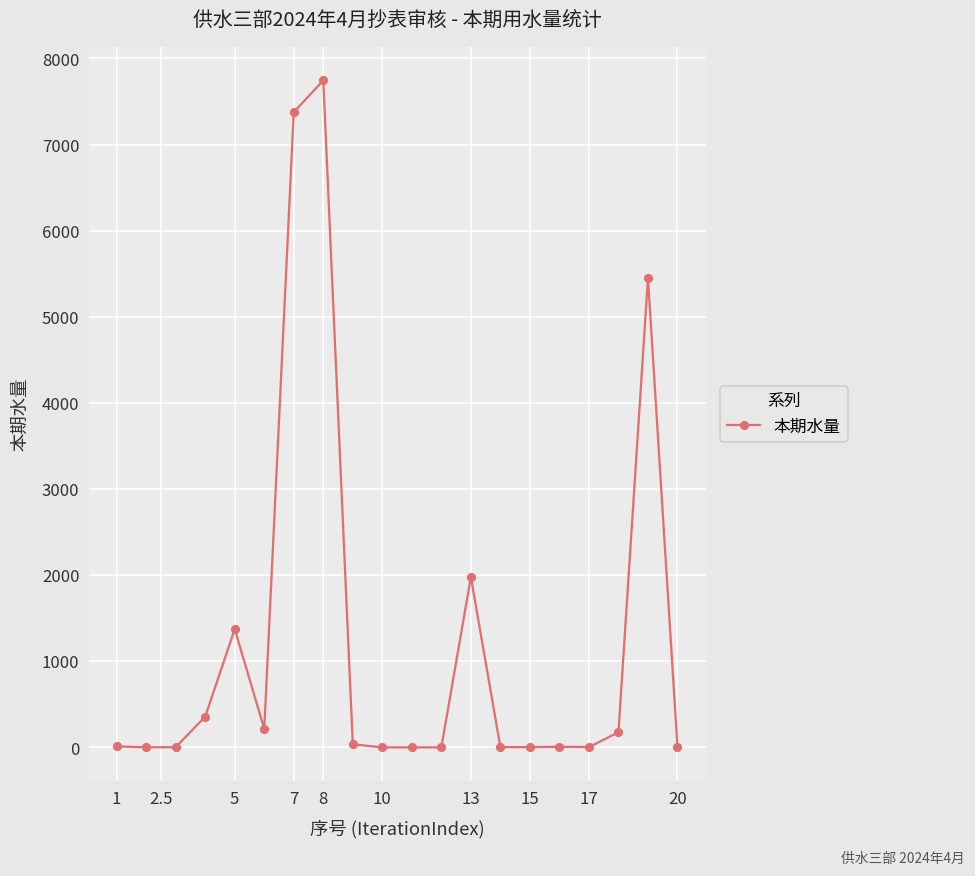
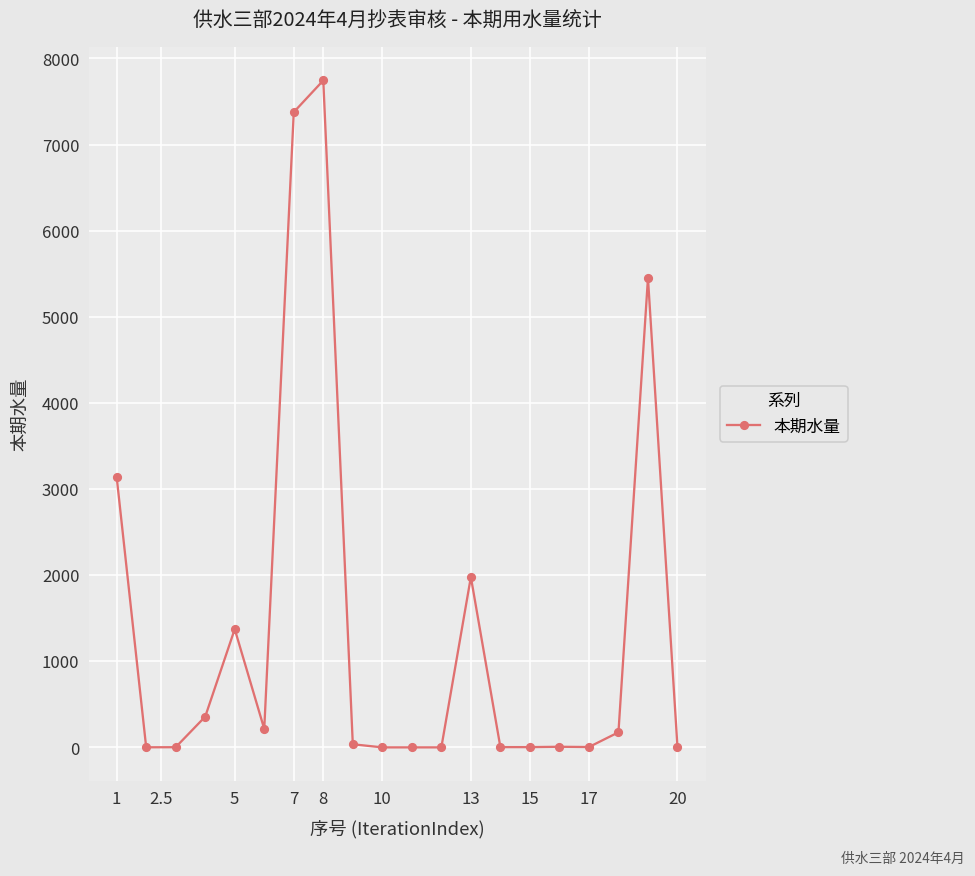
1: 0 -> 3100
